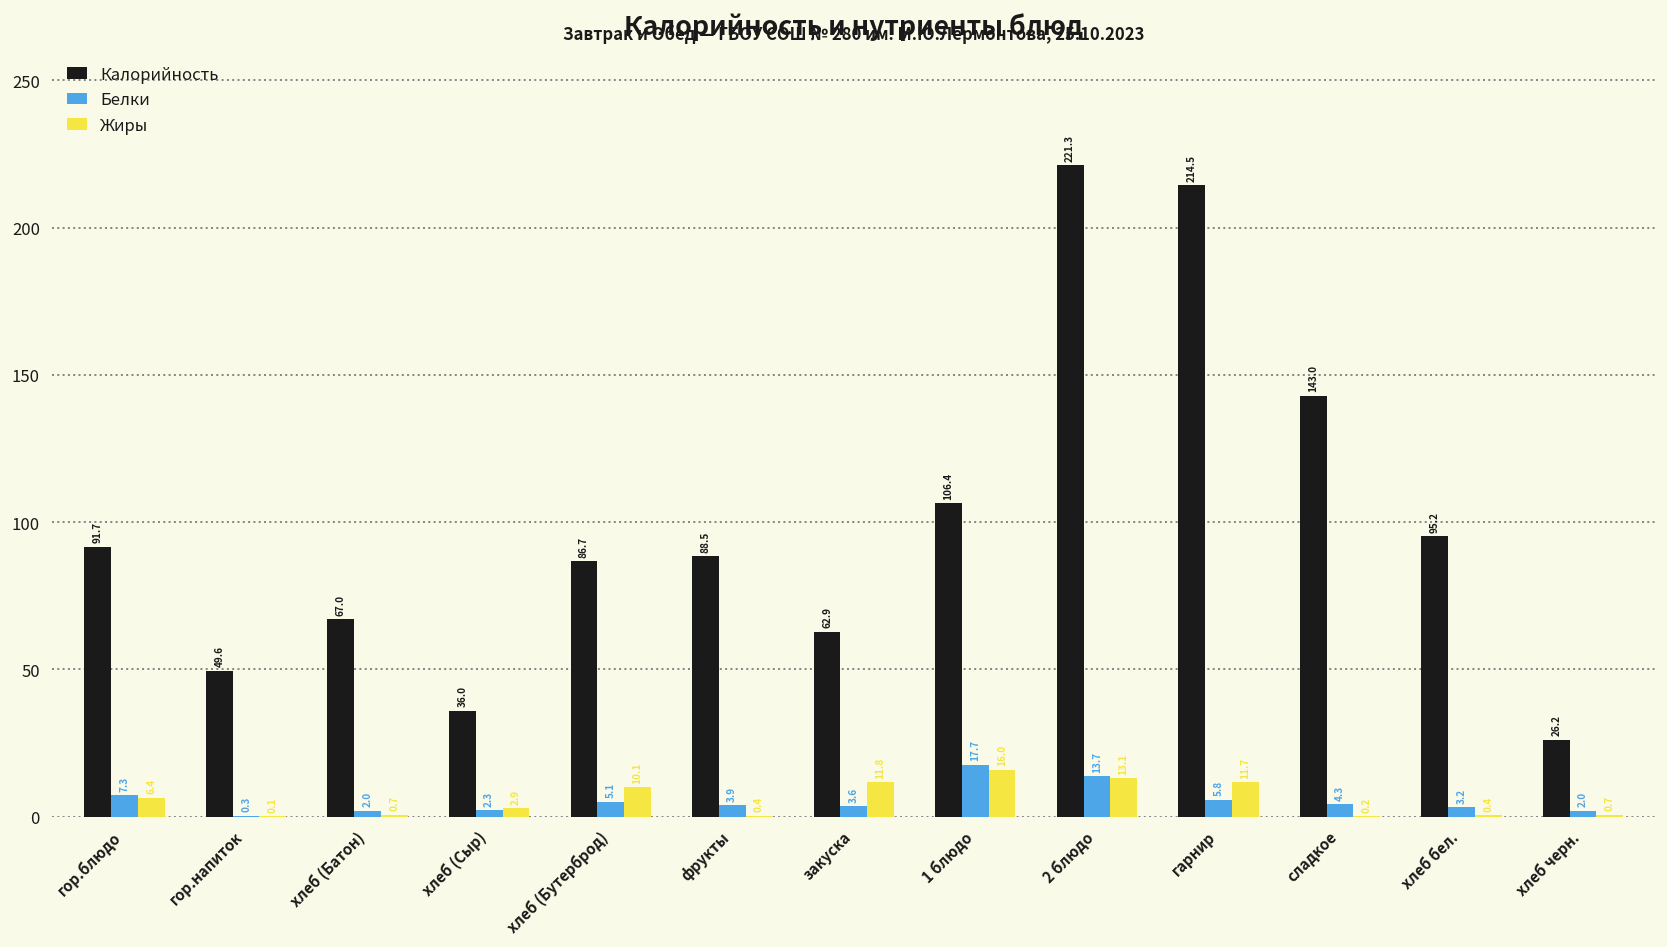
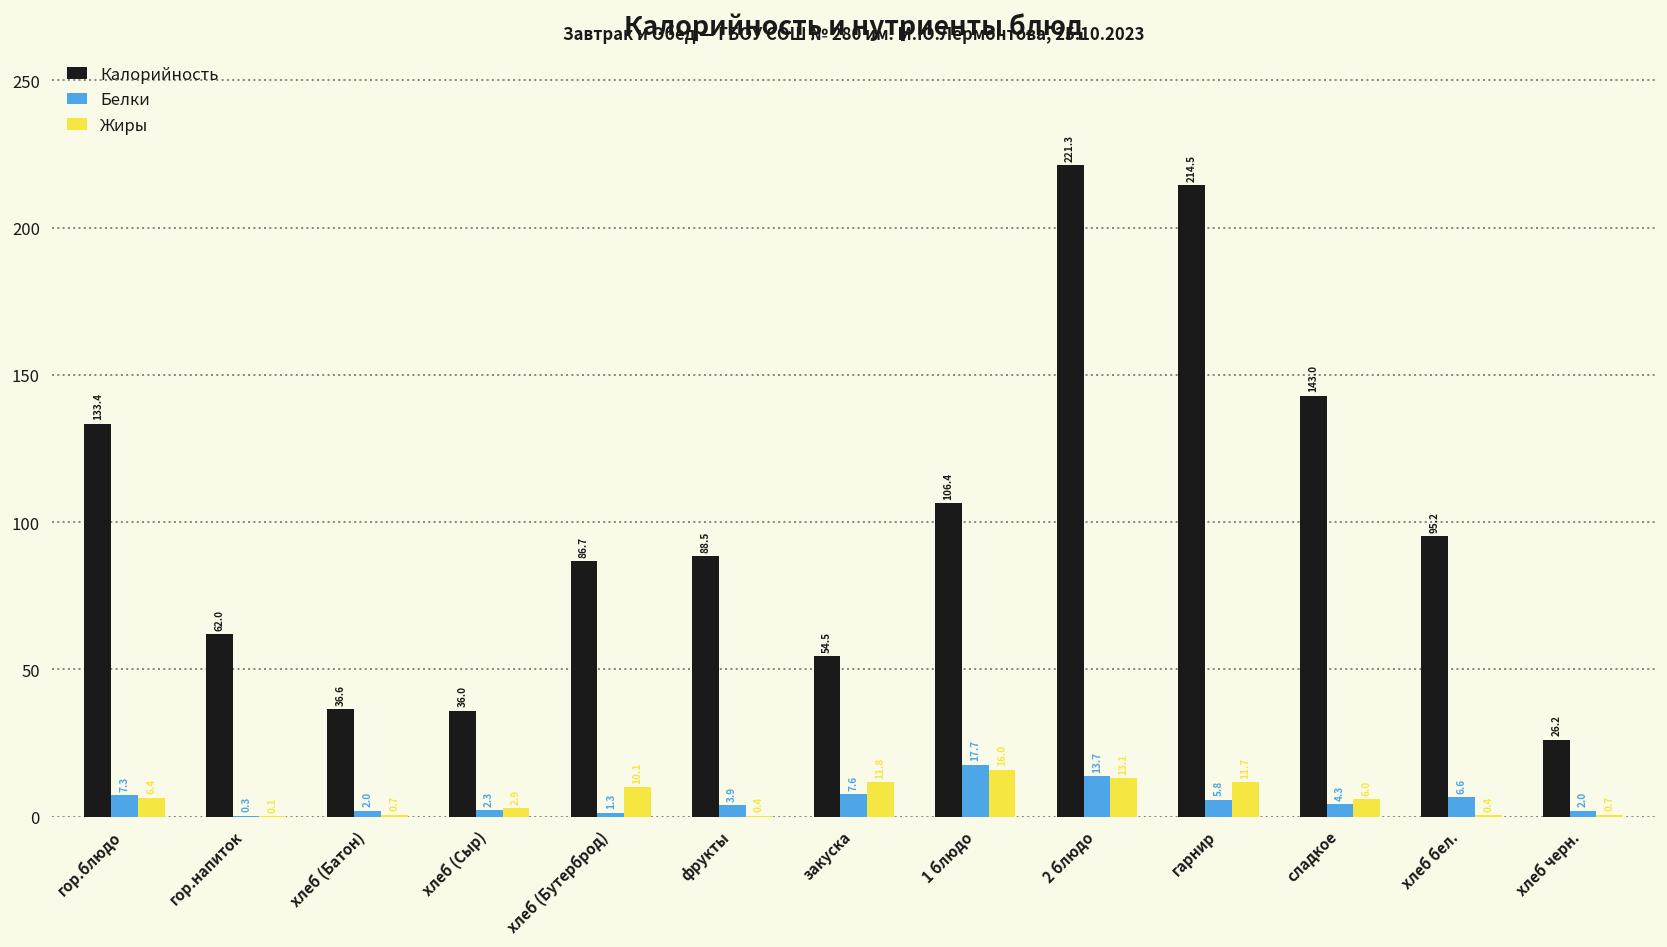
Калорийность, гор.блюдо: 91.7 -> 133.4
Калорийность, гор.напиток: 49.6 -> 62.0
Калорийность, хлеб (Батон): 67.0 -> 36.6
Белки, хлеб (Бутерброд): 5.1 -> 1.3
Калорийность, закуска: 62.9 -> 54.5
Белки, закуска: 3.6 -> 7.6
Жиры, сладкое: 0.2 -> 6.0
Белки, хлеб бел.: 3.2 -> 6.6
